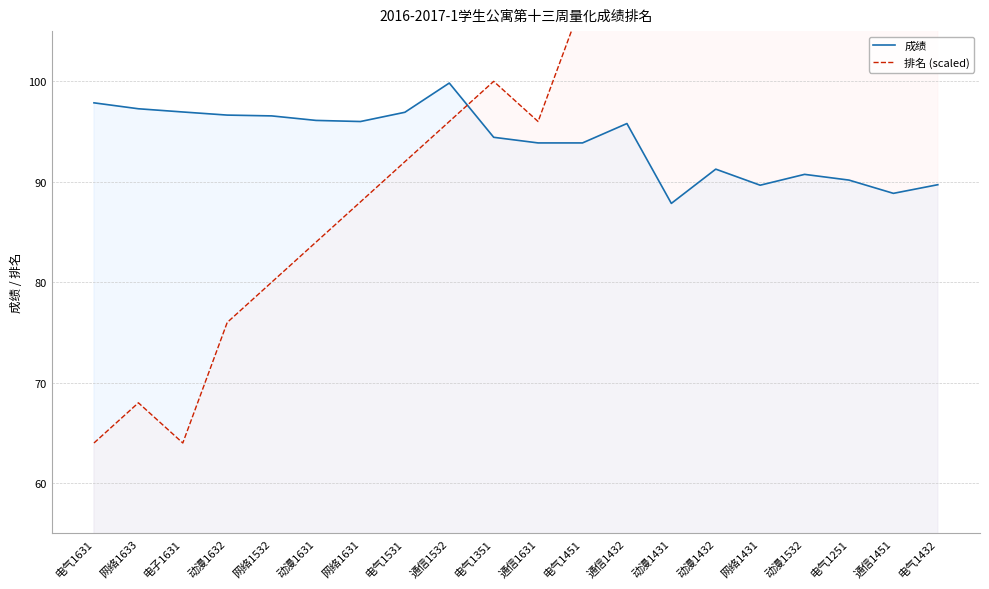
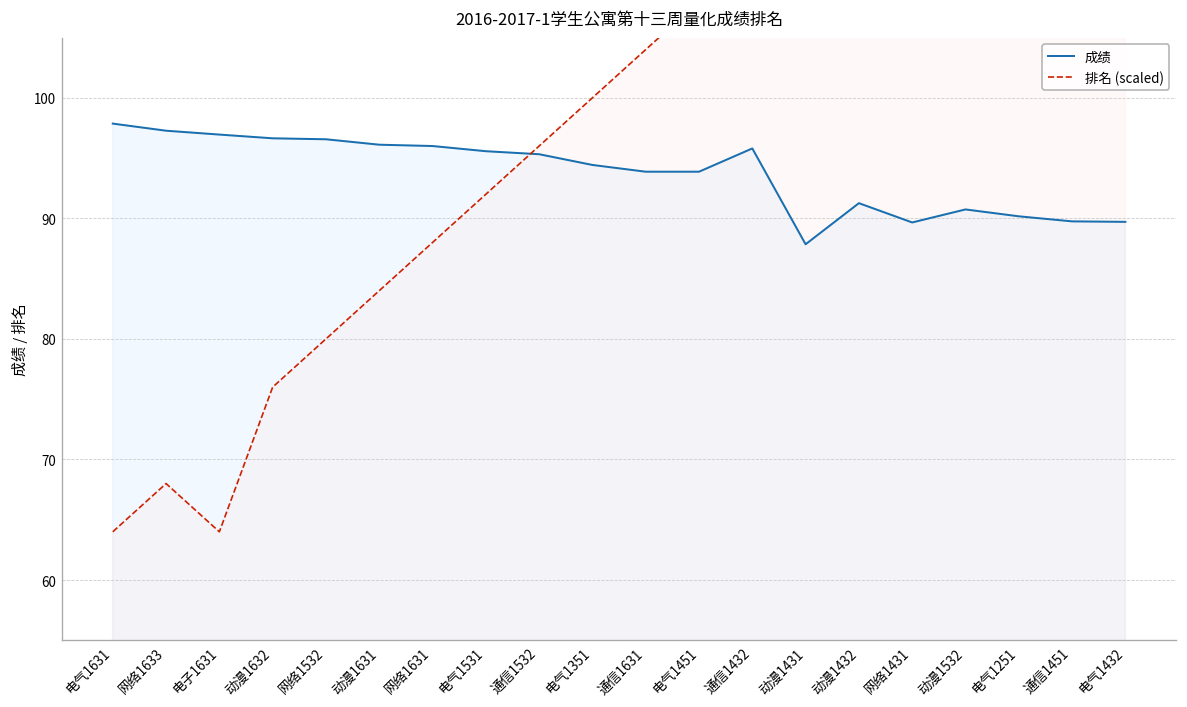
成绩, 电气1531: 96.9 -> 95.6
成绩, 通信1532: 99.8 -> 95.3
排名 (scaled), 通信1631: 96.0 -> 104.0
成绩, 通信1451: 88.9 -> 89.8
